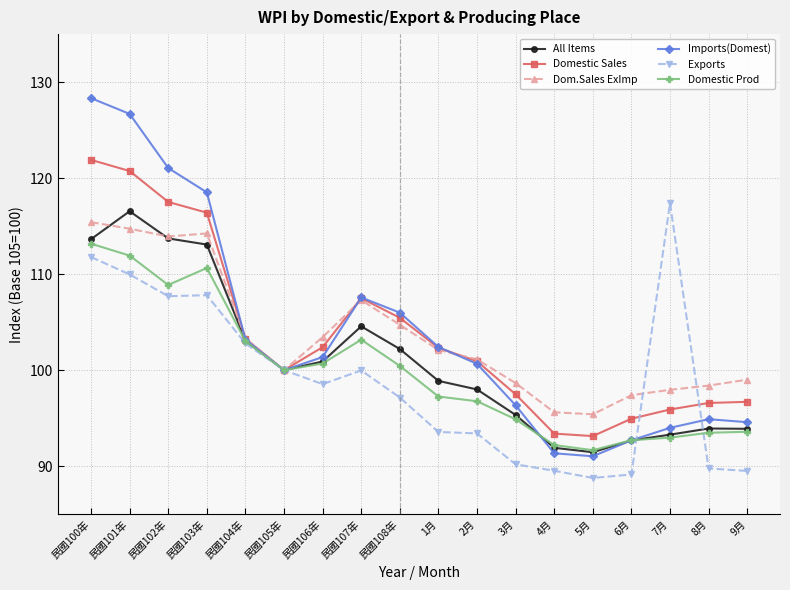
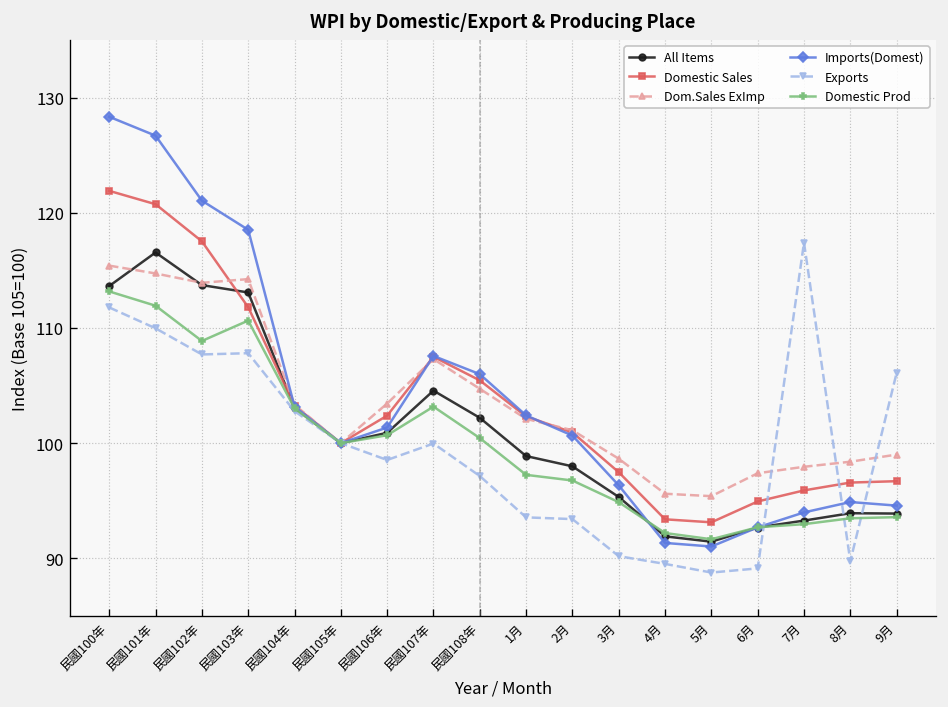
Domestic Sales, 民國103年: 116 -> 112
Exports, 9月: 90 -> 106
